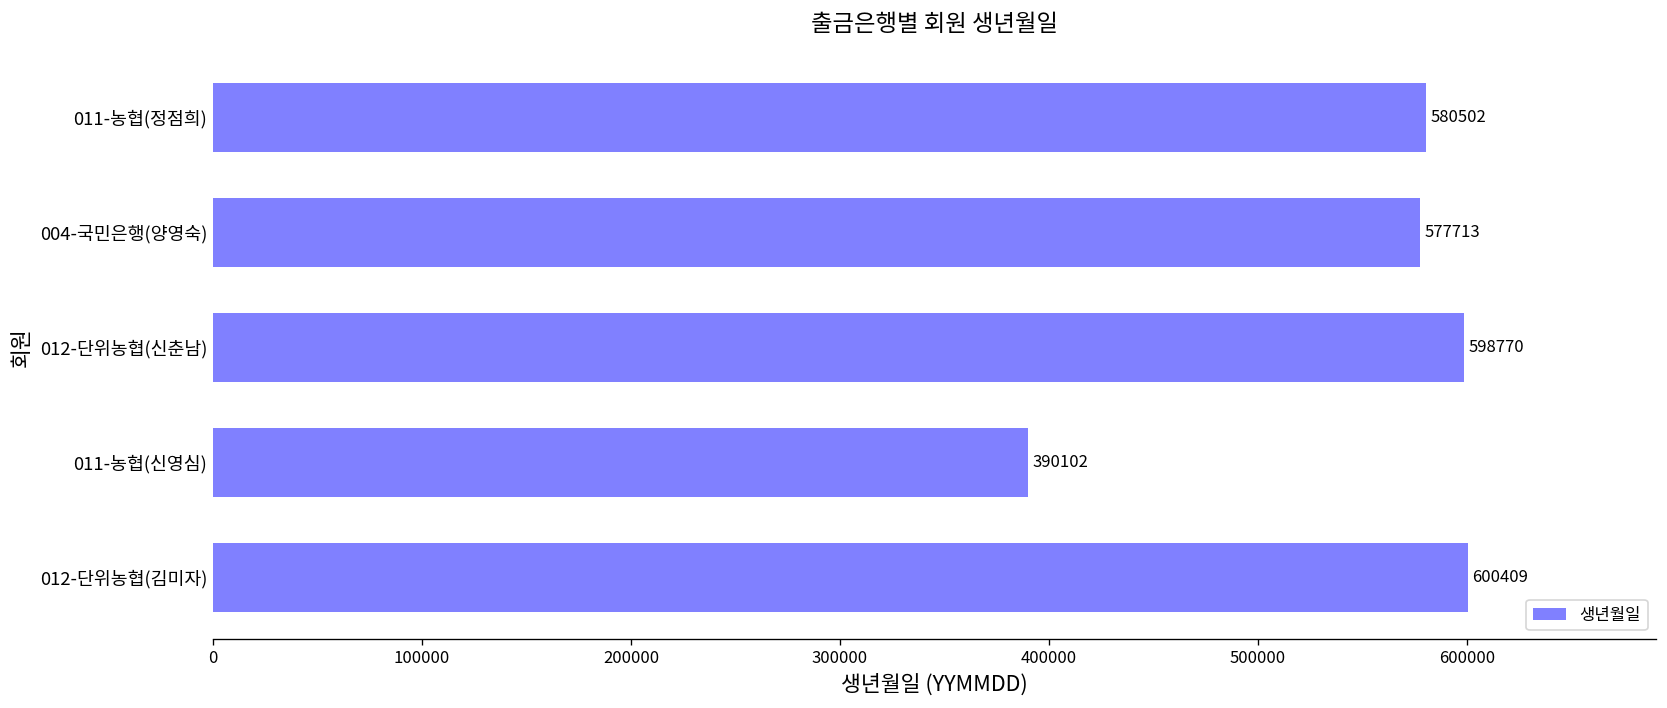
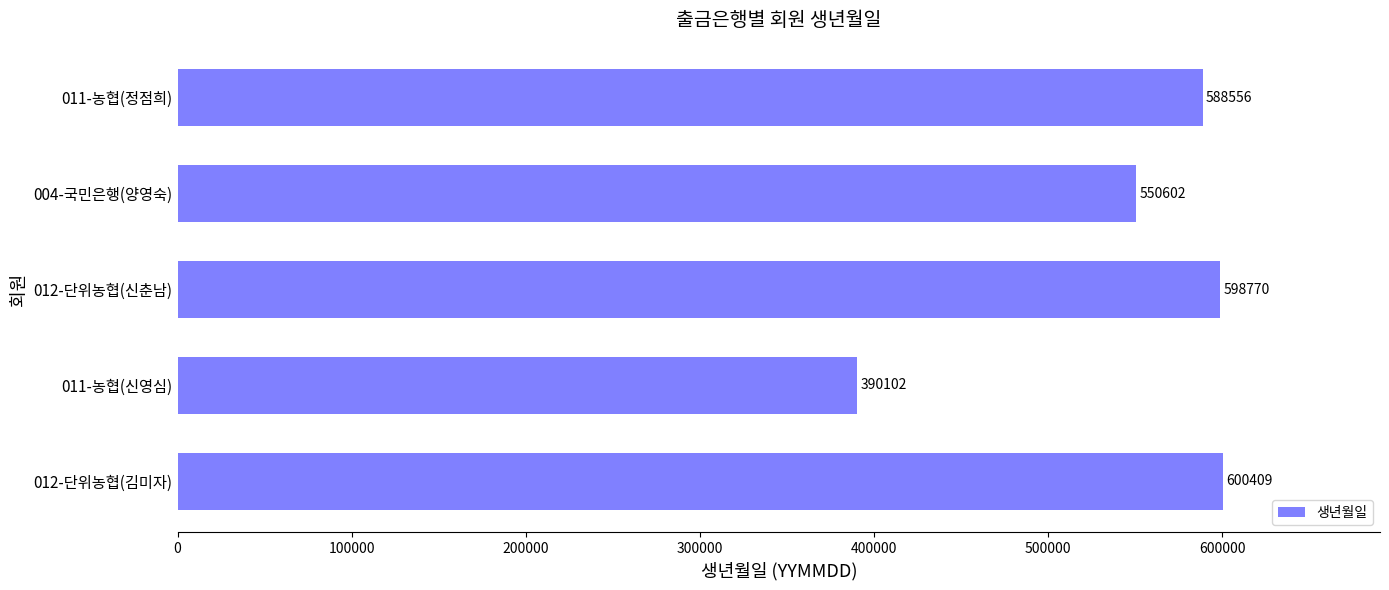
011-농협(정점희): 580502 -> 588556
004-국민은행(양영숙): 577713 -> 550602
